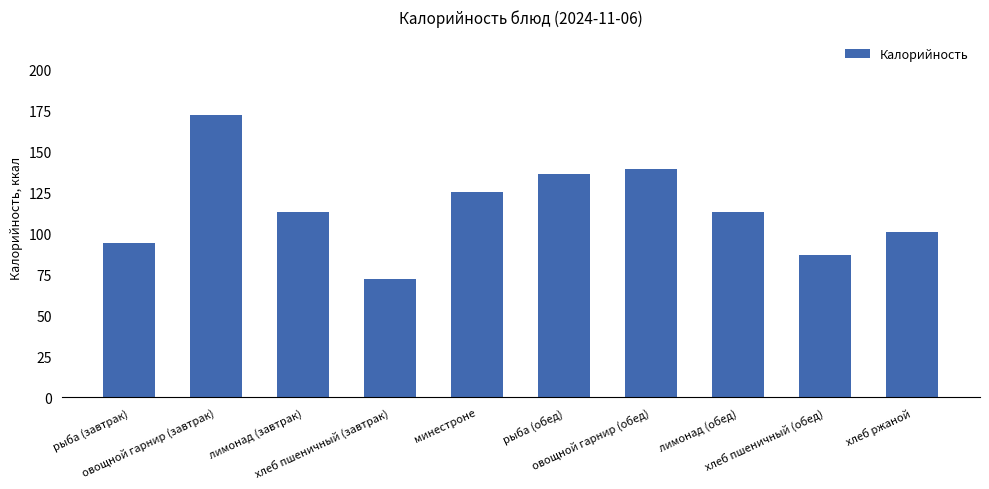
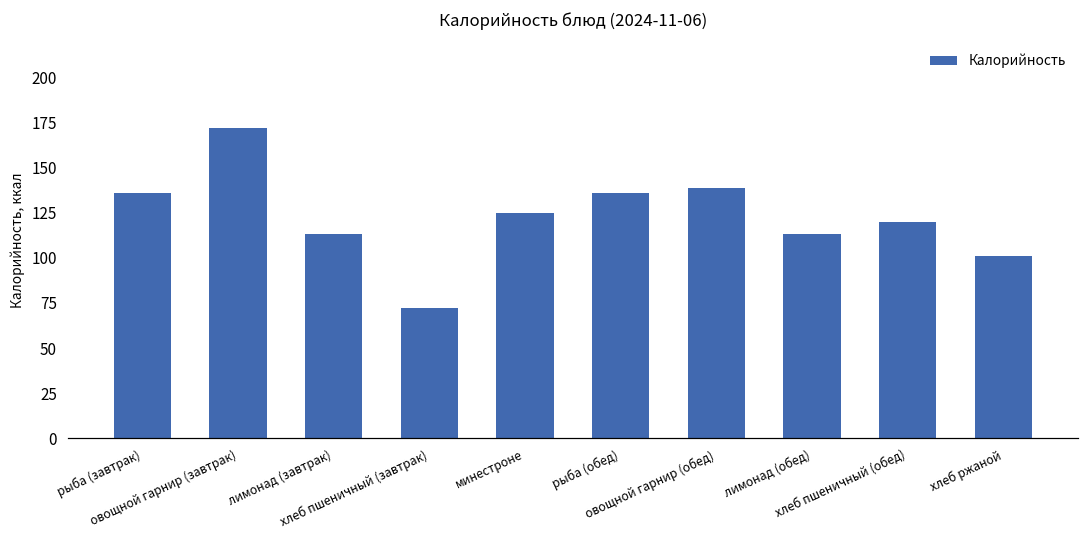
рыба (завтрак): 94 -> 136
хлеб пшеничный (обед): 87 -> 120
